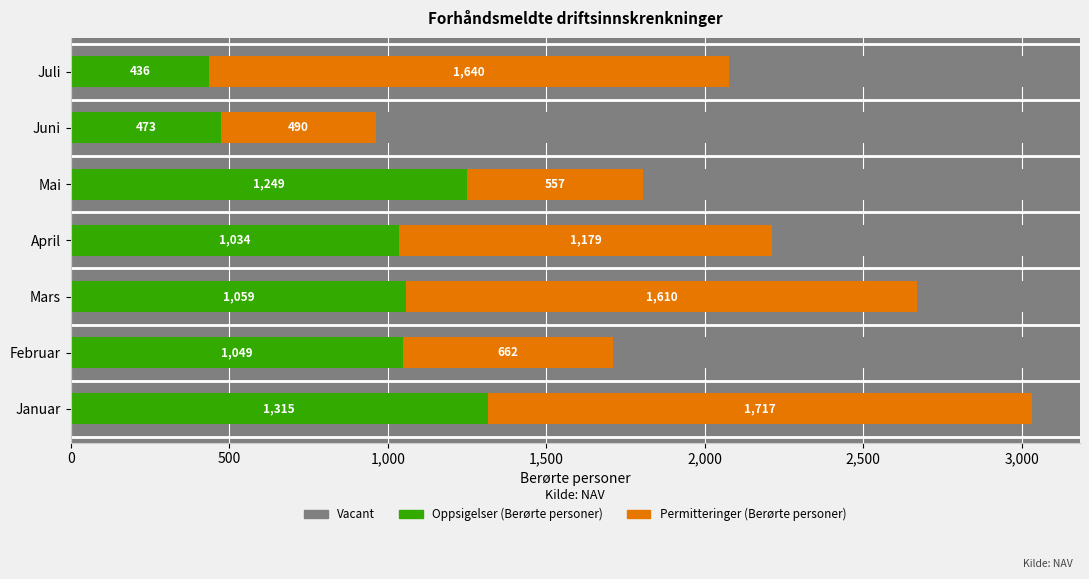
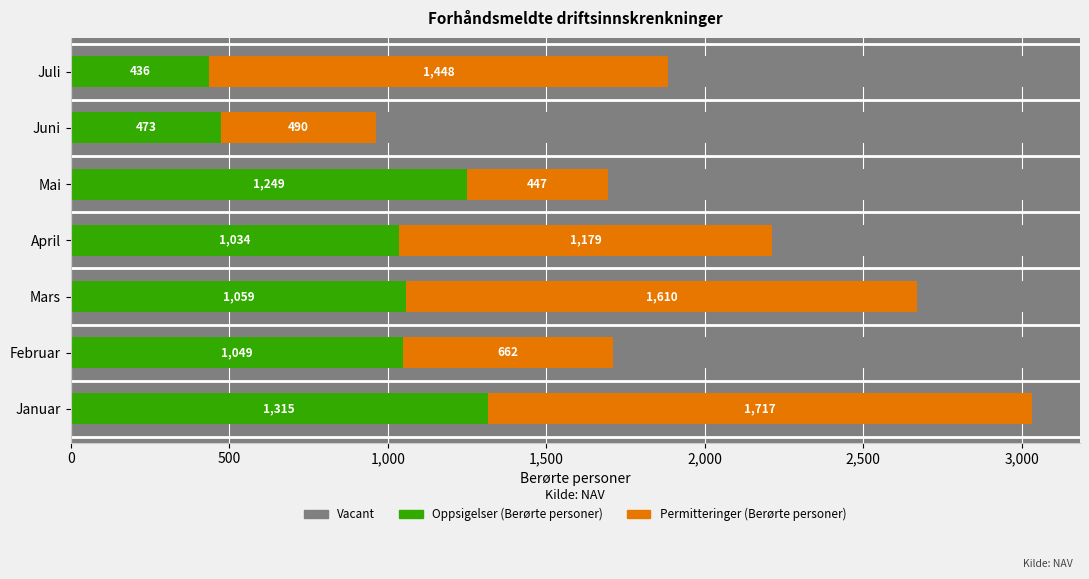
Permitteringer (Berørte personer), Juli: 1,640 -> 1,448
Permitteringer (Berørte personer), Mai: 557 -> 447
